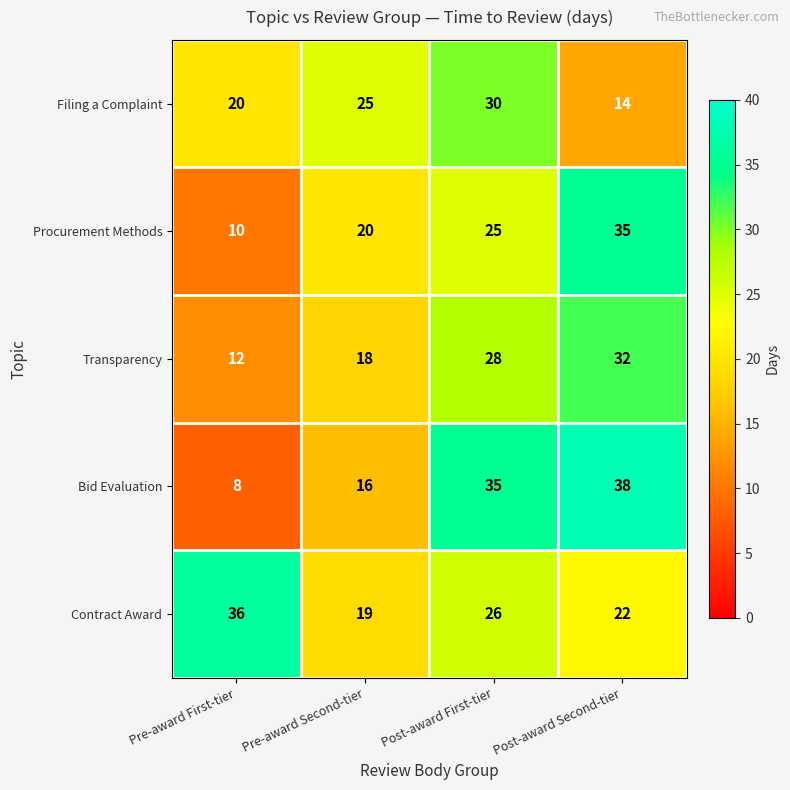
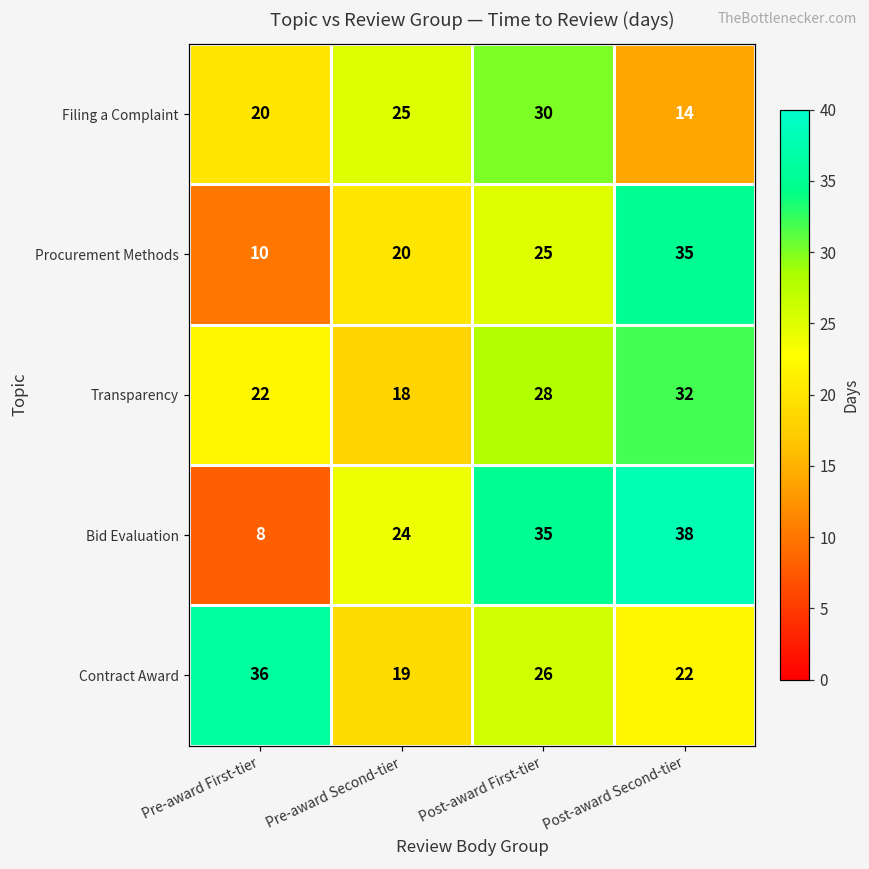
Transparency, Pre-award First-tier: 12 -> 22
Bid Evaluation, Pre-award Second-tier: 16 -> 24
